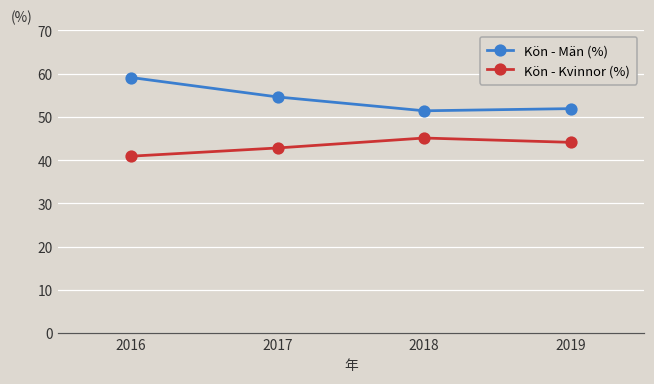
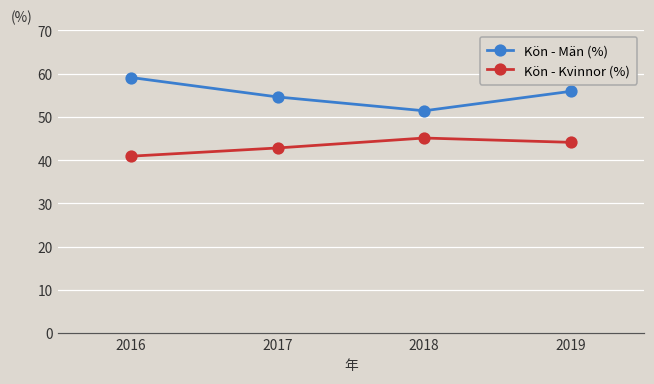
Kön - Män (%), 2019: 52 -> 56
